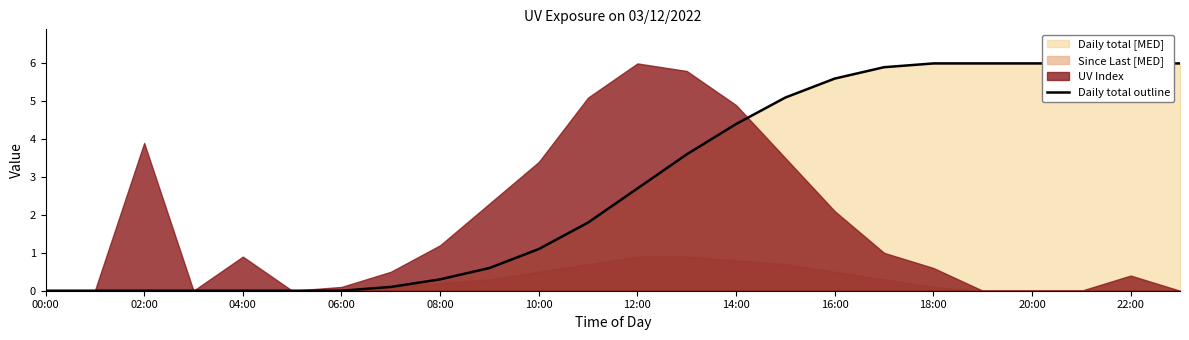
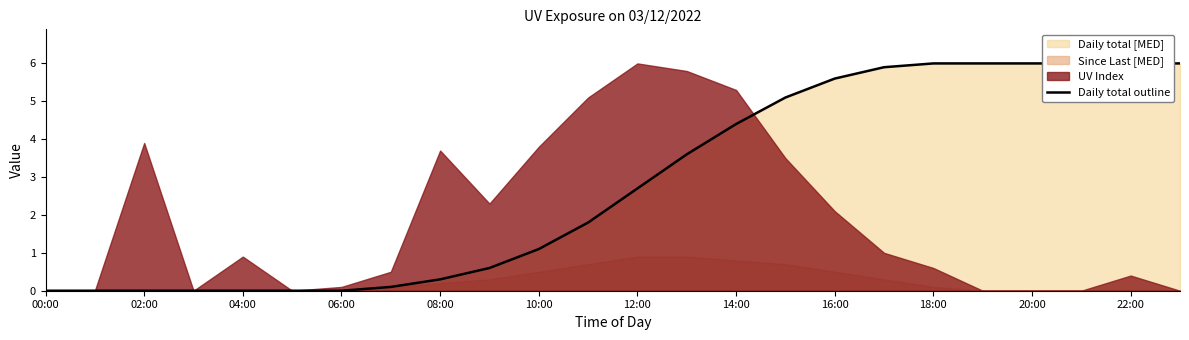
UV Index, 08:00: 1.2 -> 3.7
UV Index, 10:00: 3.4 -> 3.8
UV Index, 14:00: 4.9 -> 5.3
